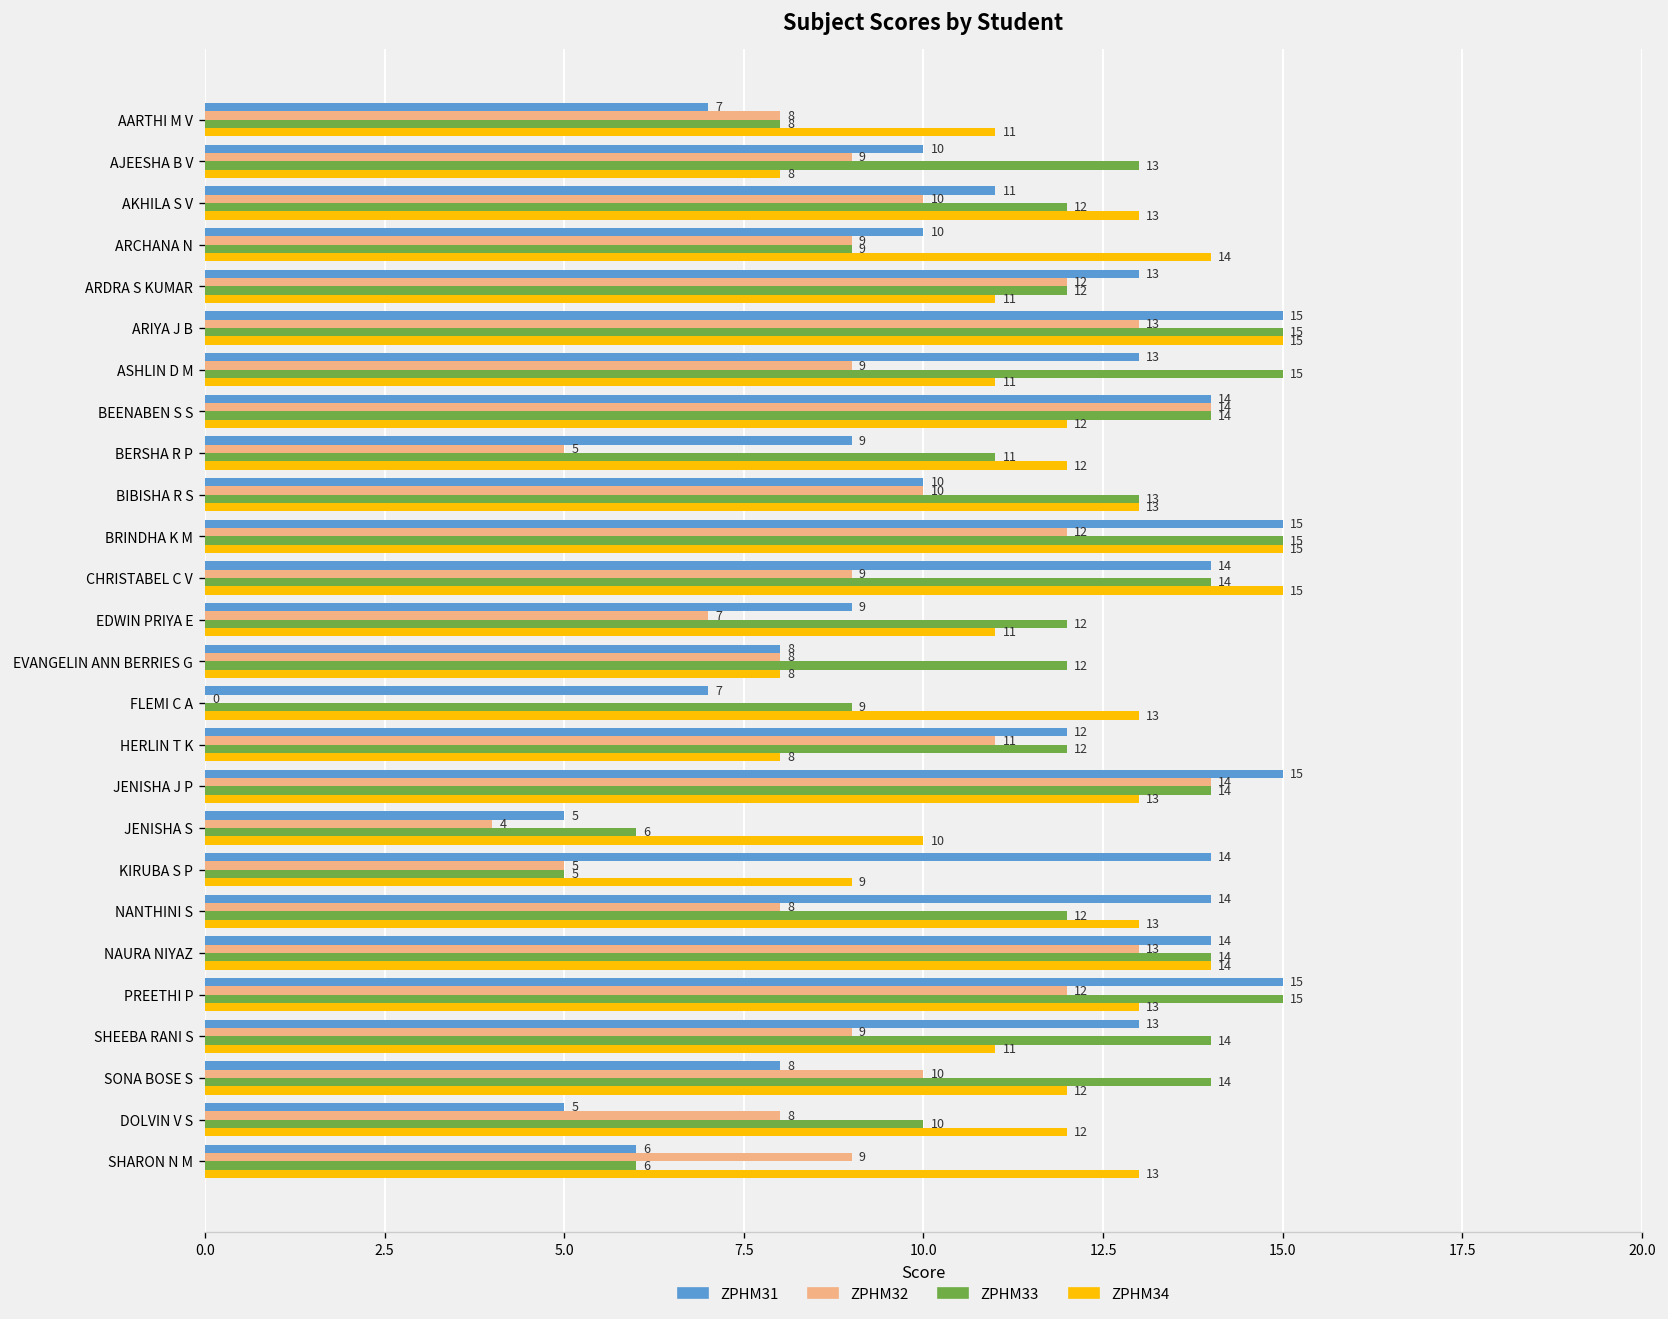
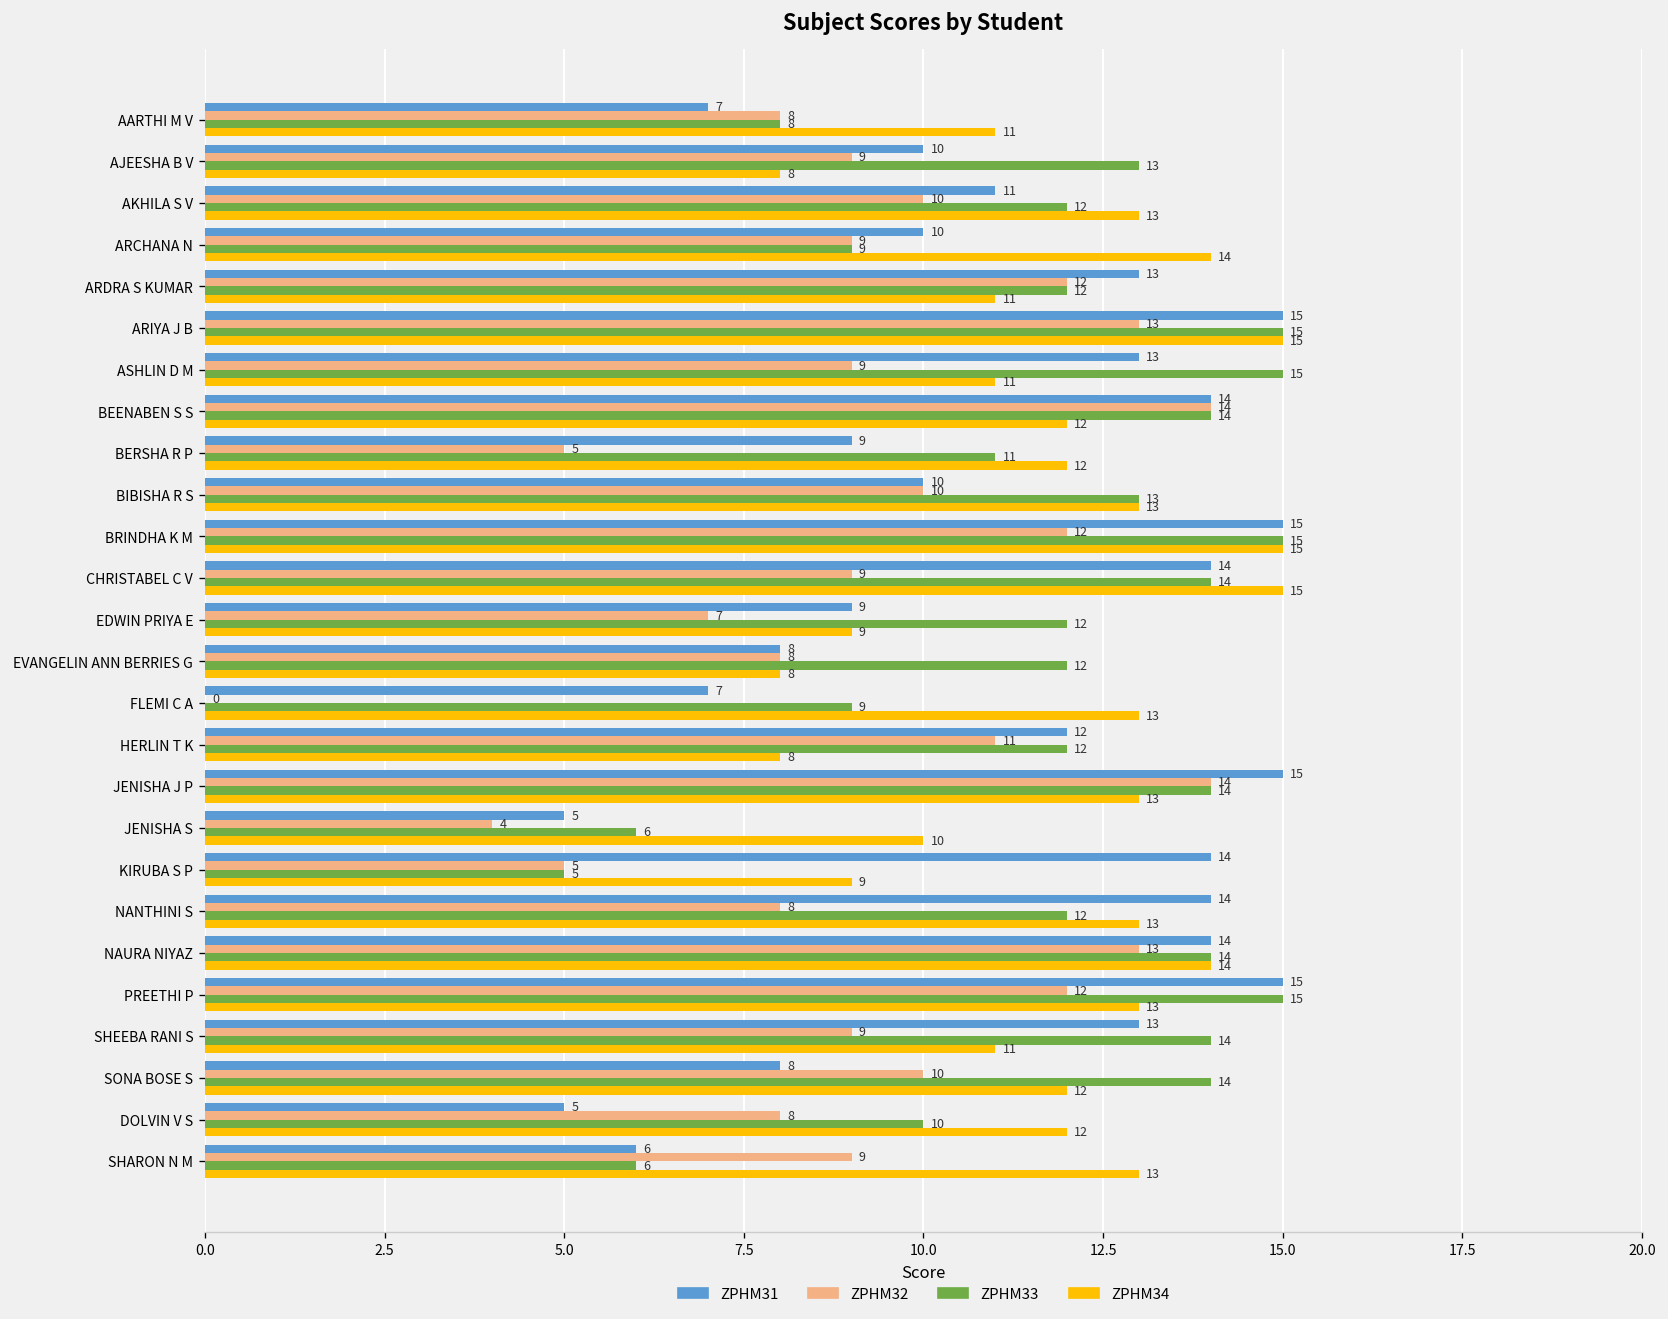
ZPHM34, EDWIN PRIYA E: 11 -> 9
